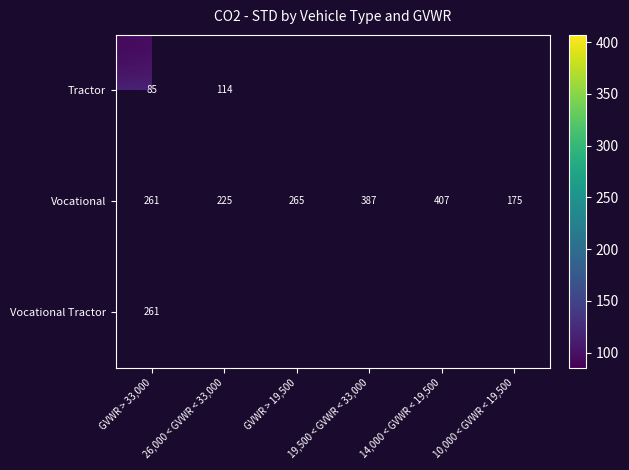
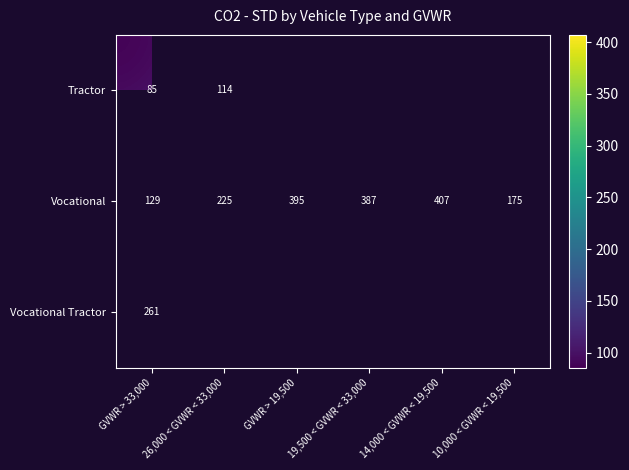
Vocational, GVWR > 33,000: 261 -> 129
Vocational, GVWR > 19,500: 265 -> 395
